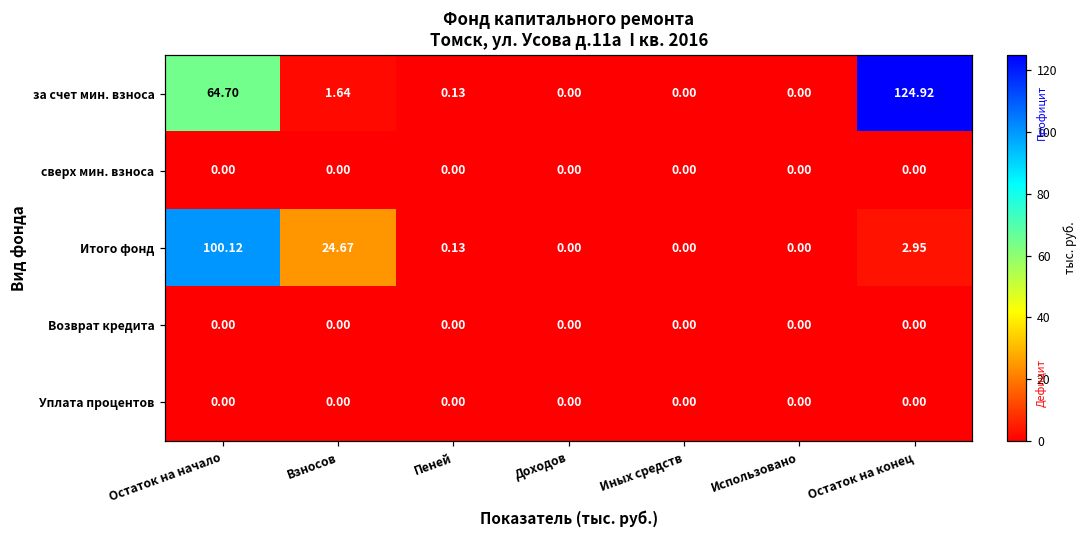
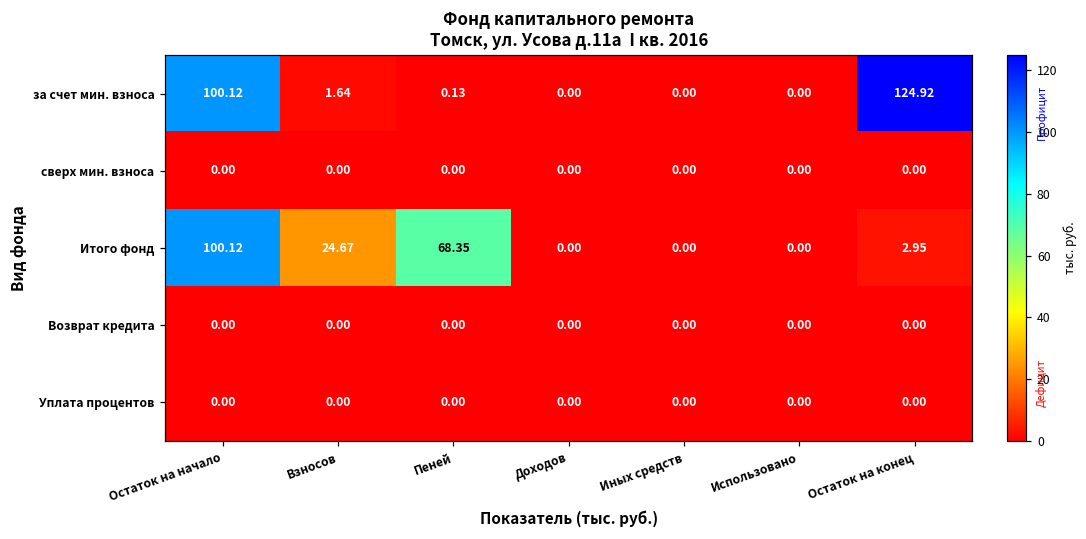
за счет мин. взноса, Остаток на начало: 64.70 -> 100.12
Итого фонд, Пеней: 0.13 -> 68.35
